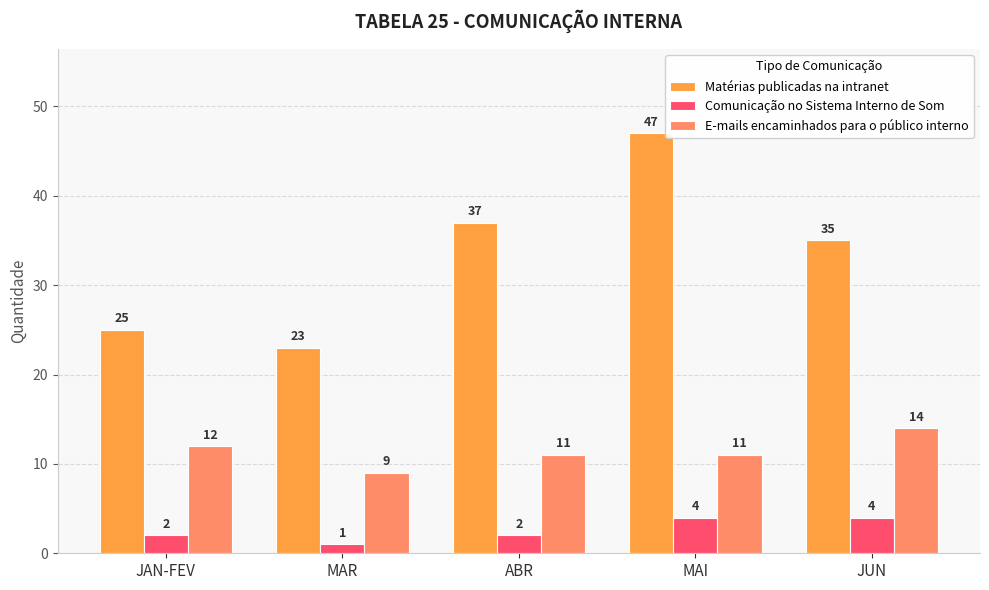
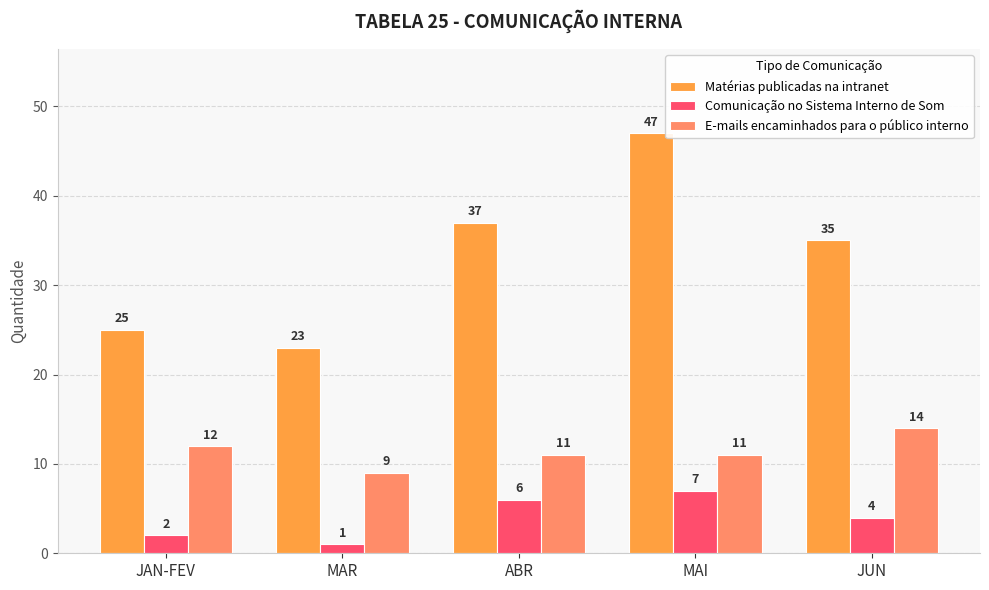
Comunicação no Sistema Interno de Som, ABR: 2 -> 6
Comunicação no Sistema Interno de Som, MAI: 4 -> 7
